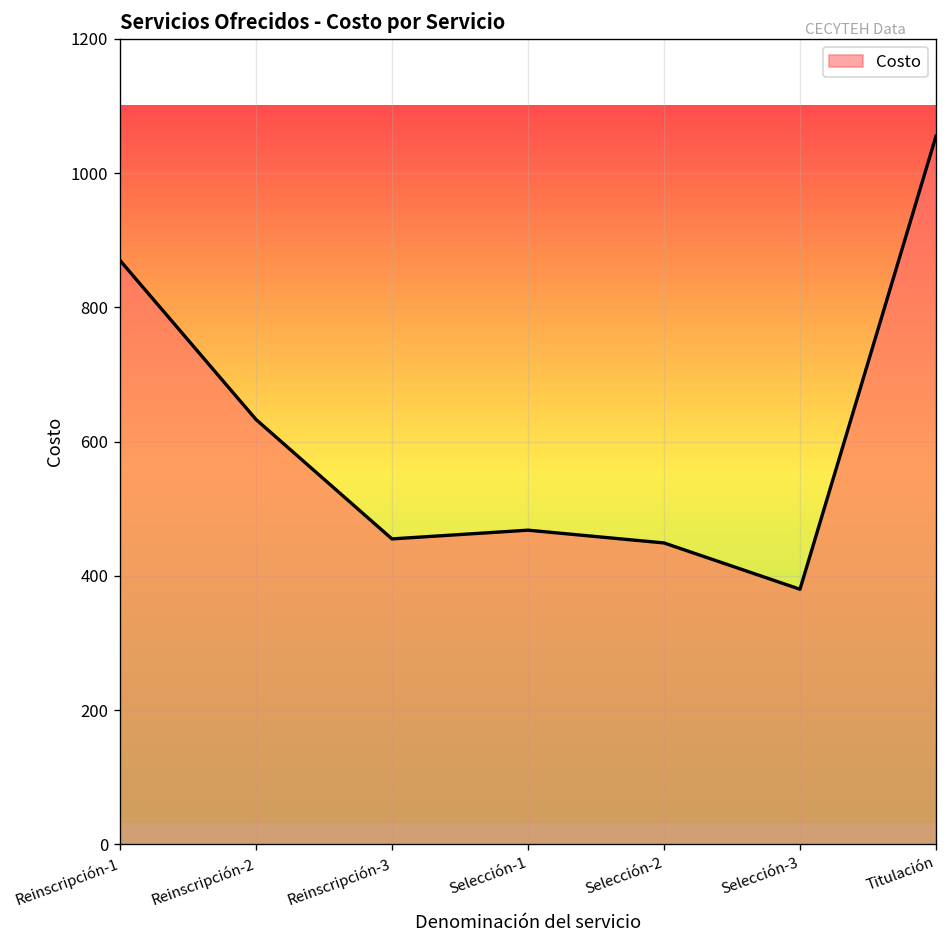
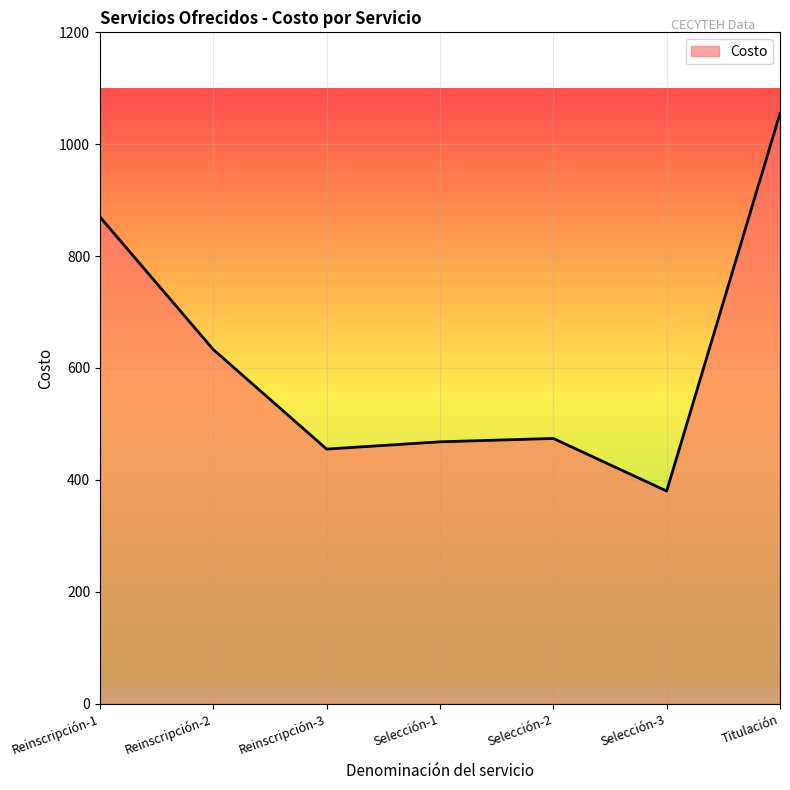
Selección-2: 450 -> 470
